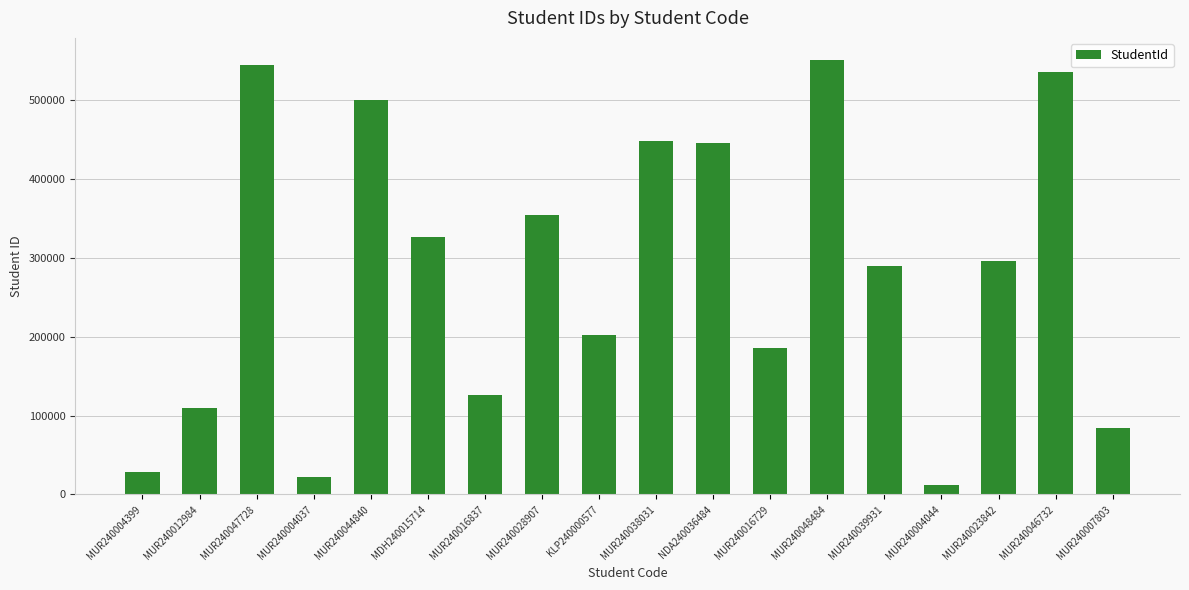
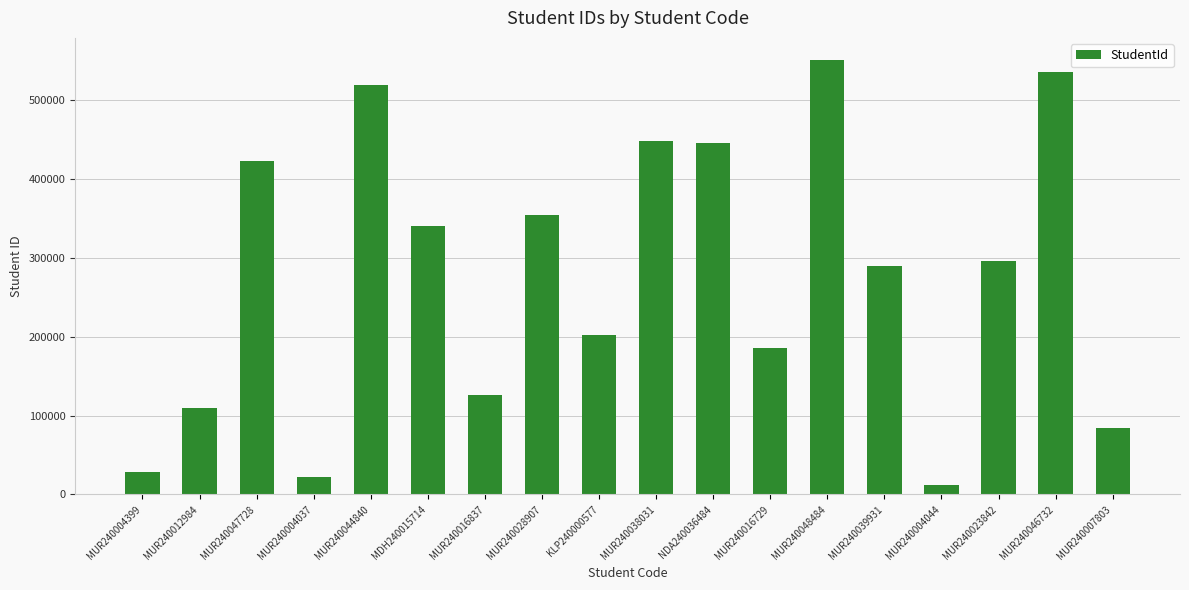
MUR240047728: 550000 -> 420000
MUR240044840: 500000 -> 520000
MDH240015714: 330000 -> 340000
